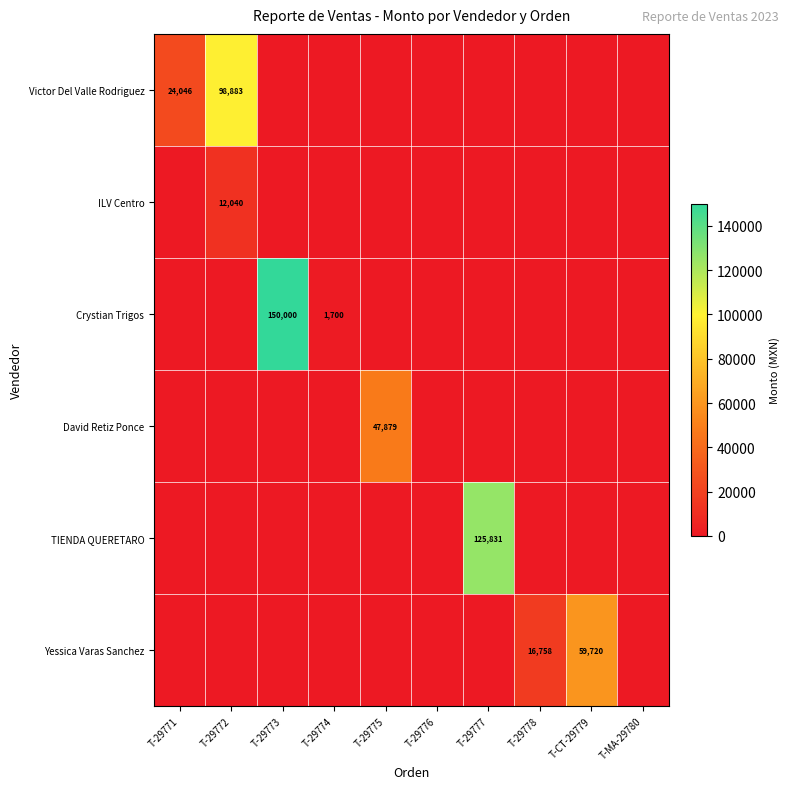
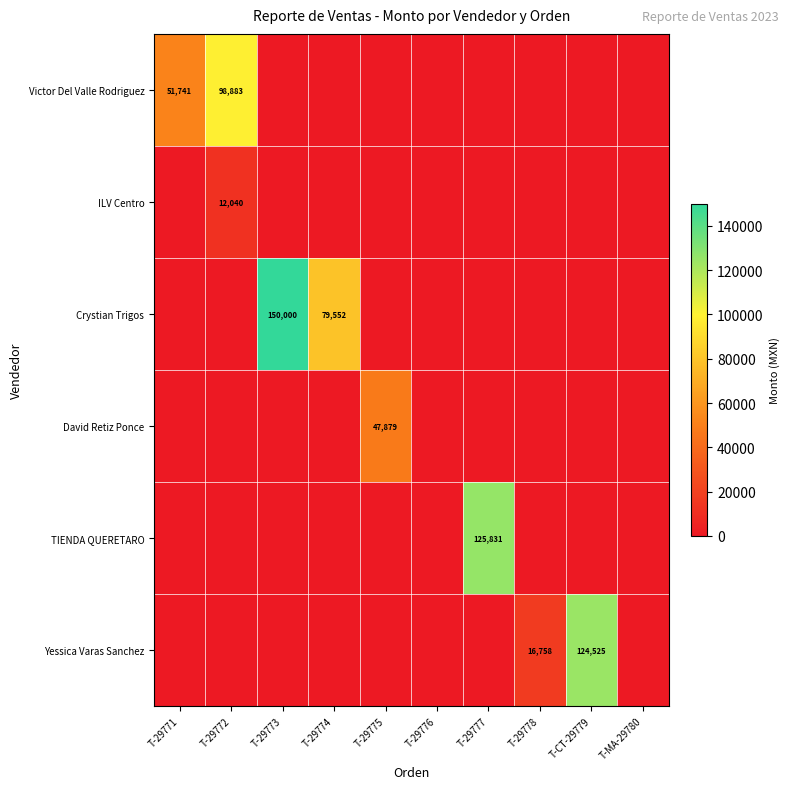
Victor Del Valle Rodriguez, T-29771: 24,046 -> 51,741
Crystian Trigos, T-29774: 1,700 -> 79,552
Yessica Varas Sanchez, T-CT-29779: 59,720 -> 124,525
